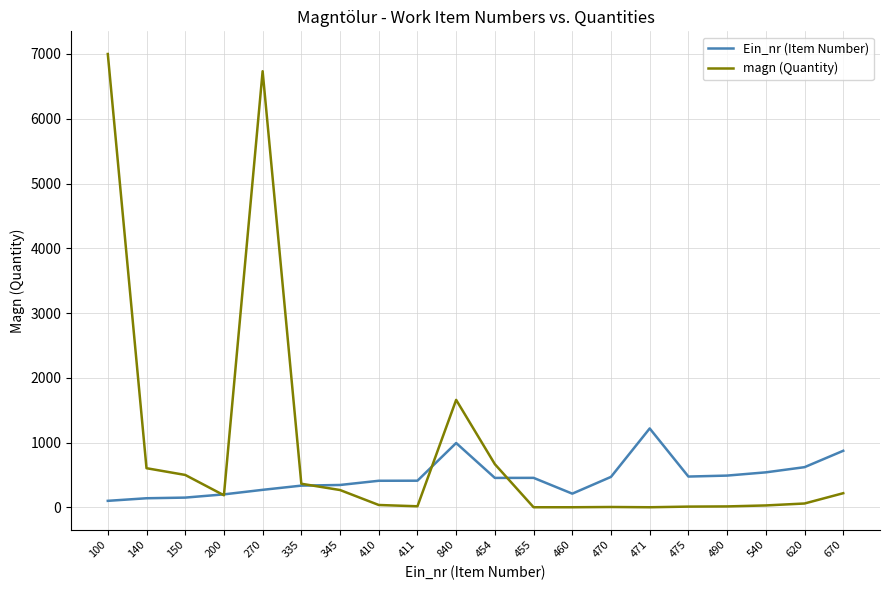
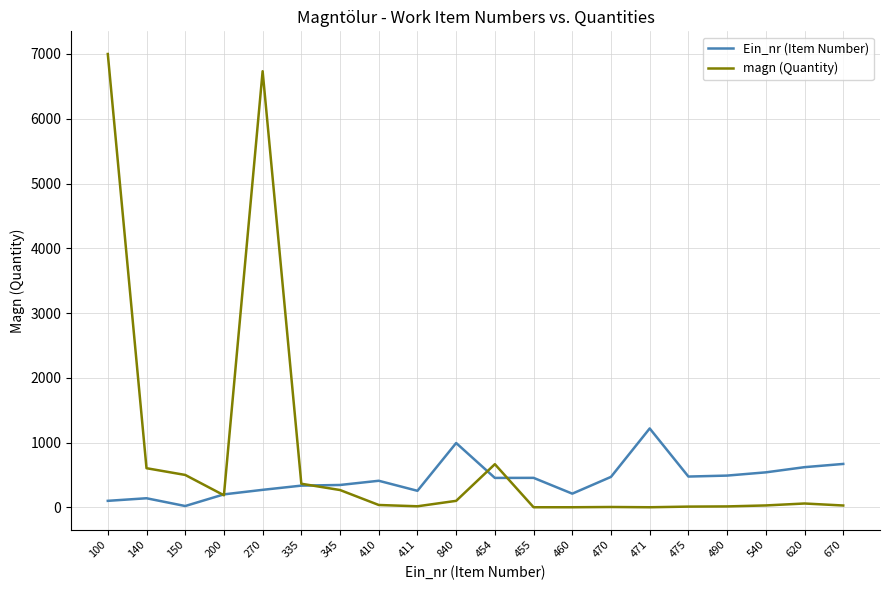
Ein_nr (Item Number), 150: 200 -> 0
Ein_nr (Item Number), 411: 400 -> 300
magn (Quantity), 840: 1700 -> 100
Ein_nr (Item Number), 670: 900 -> 700
magn (Quantity), 670: 200 -> 0
